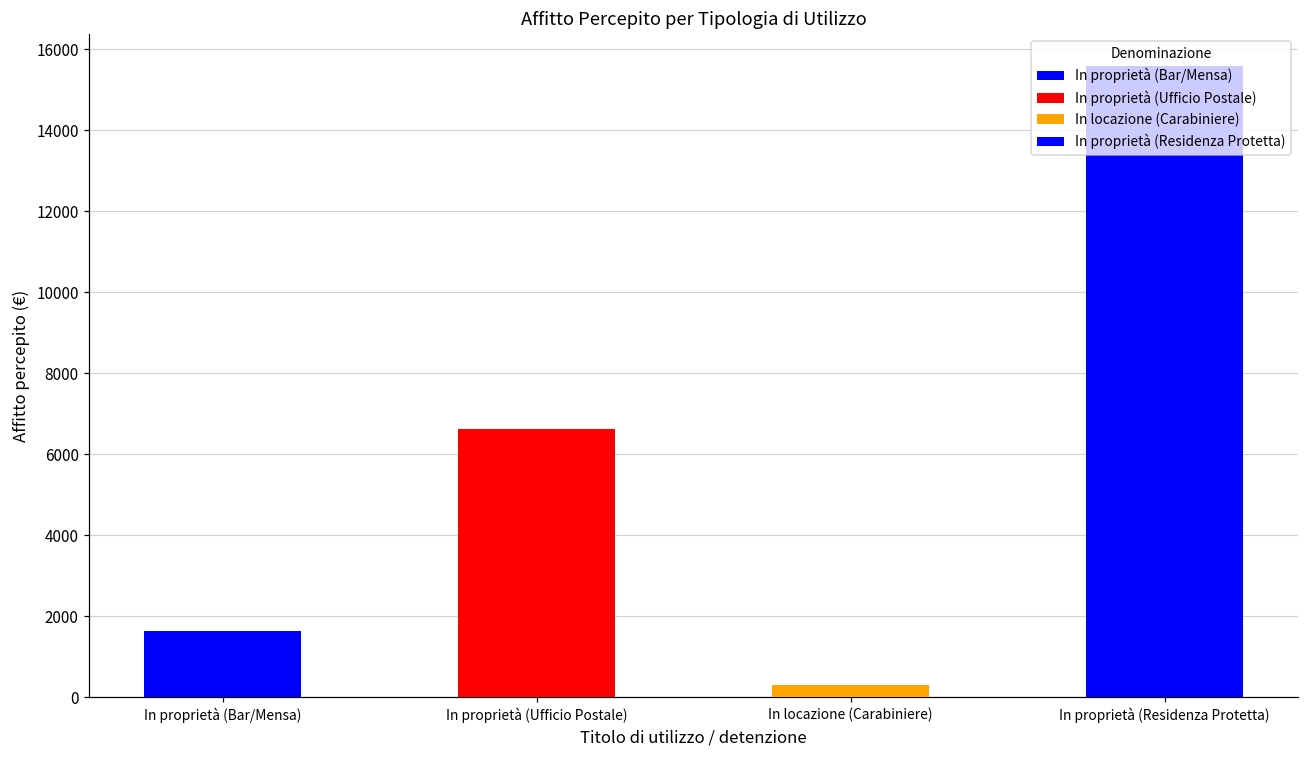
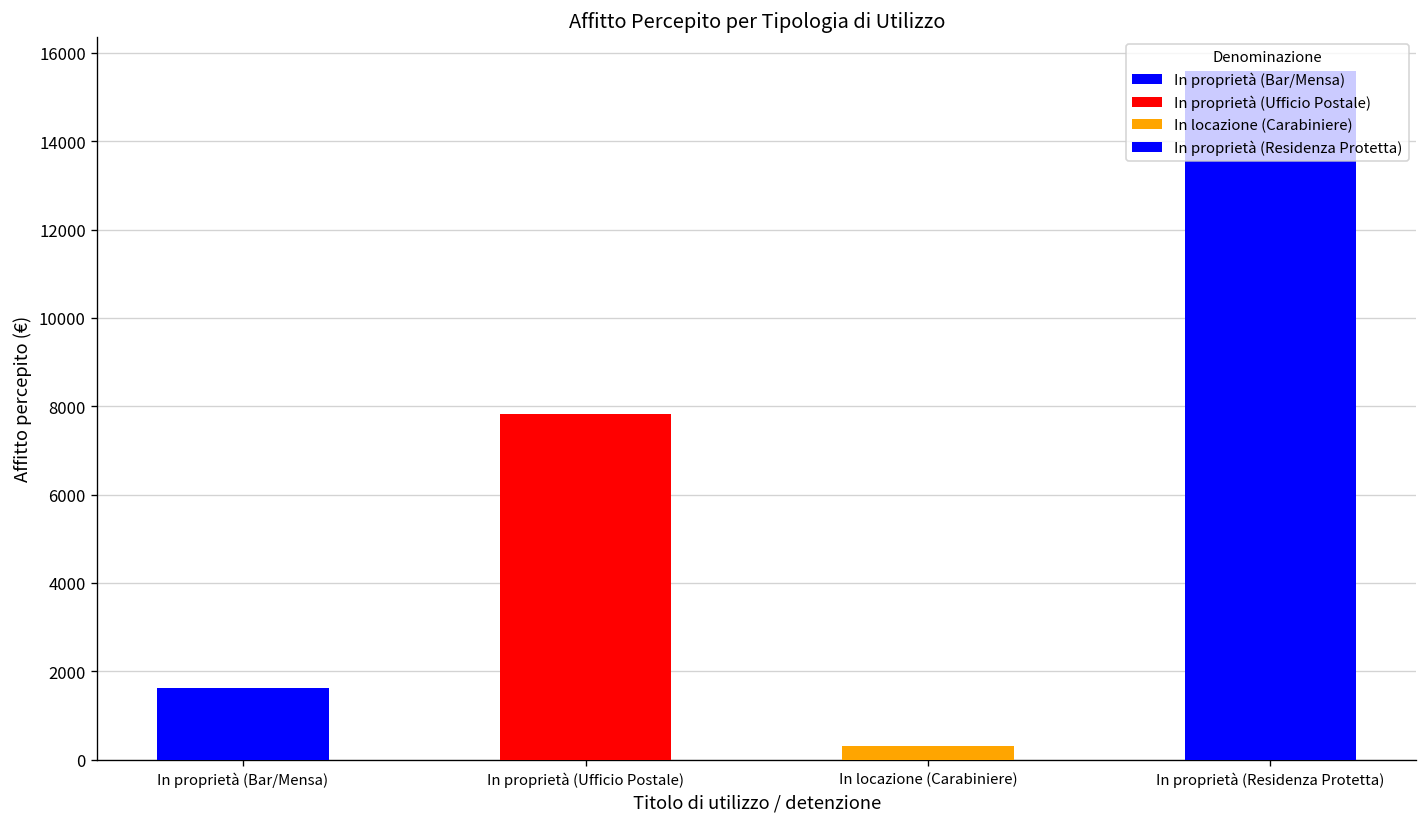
In proprietà (Ufficio Postale): 6600 -> 7800
